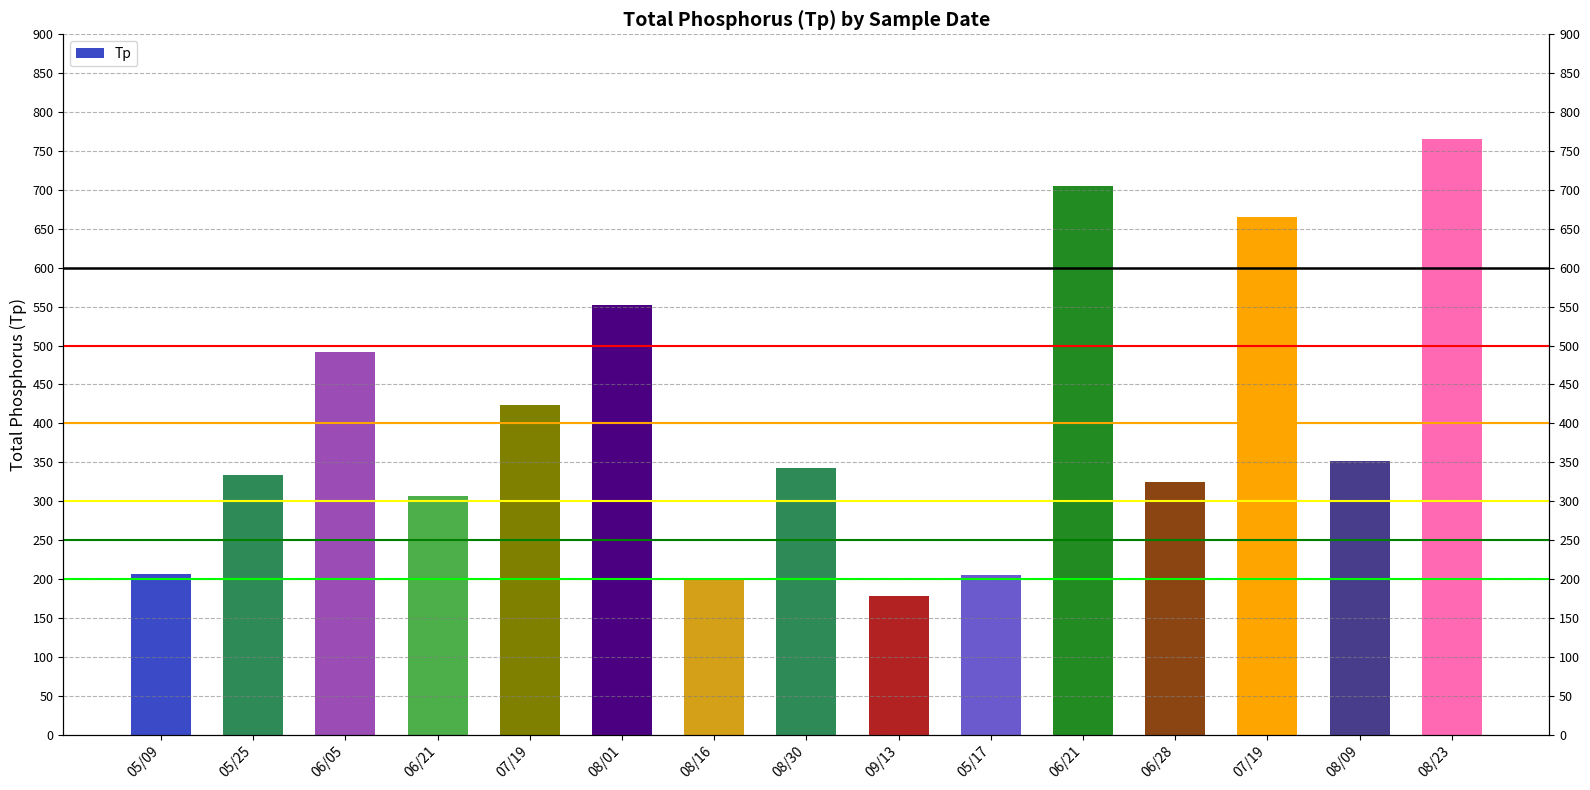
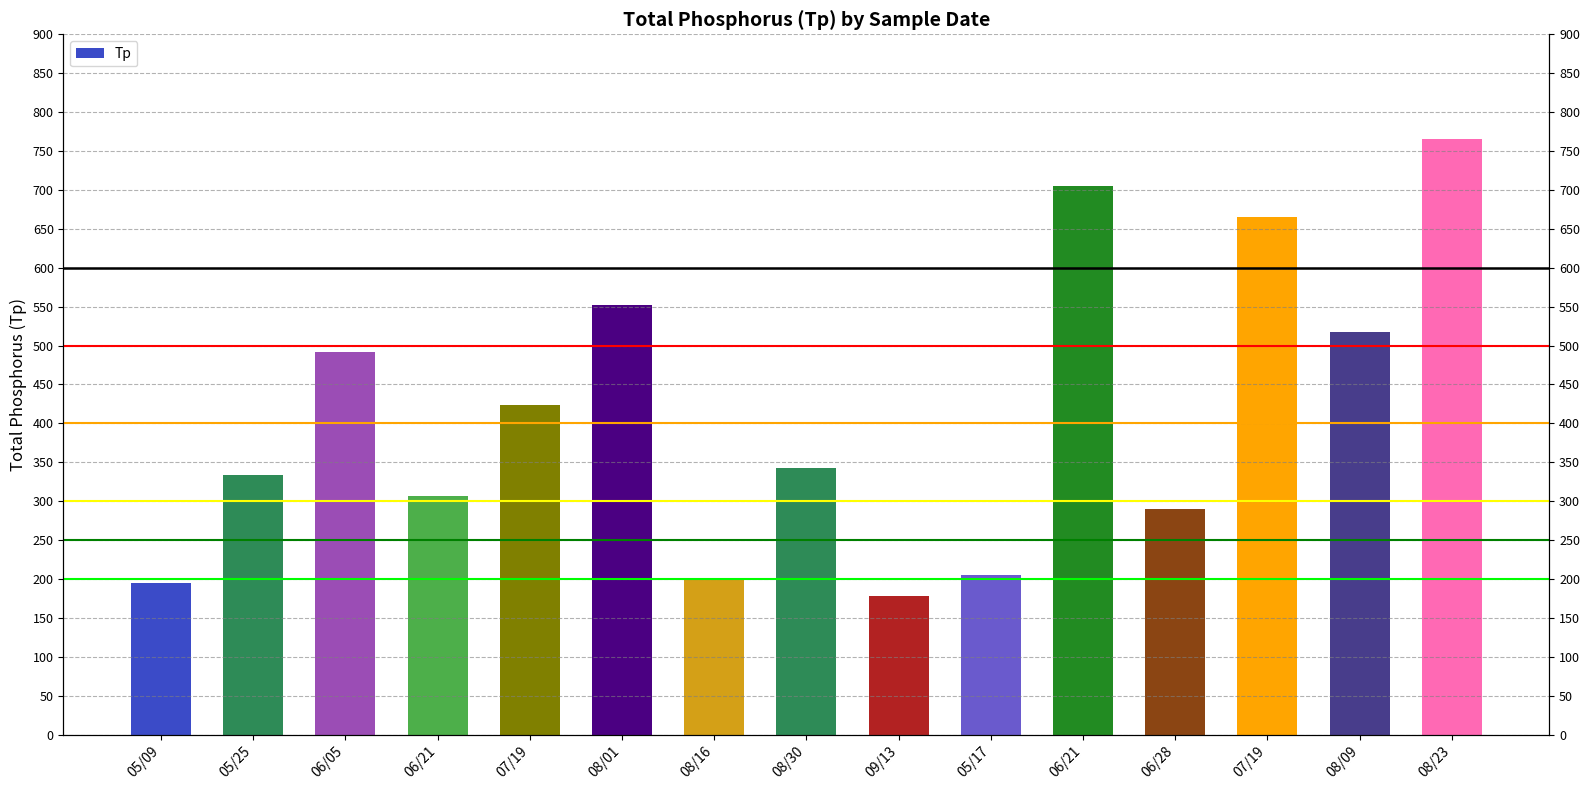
05/09: 210 -> 200
06/28: 320 -> 290
08/09: 350 -> 520
